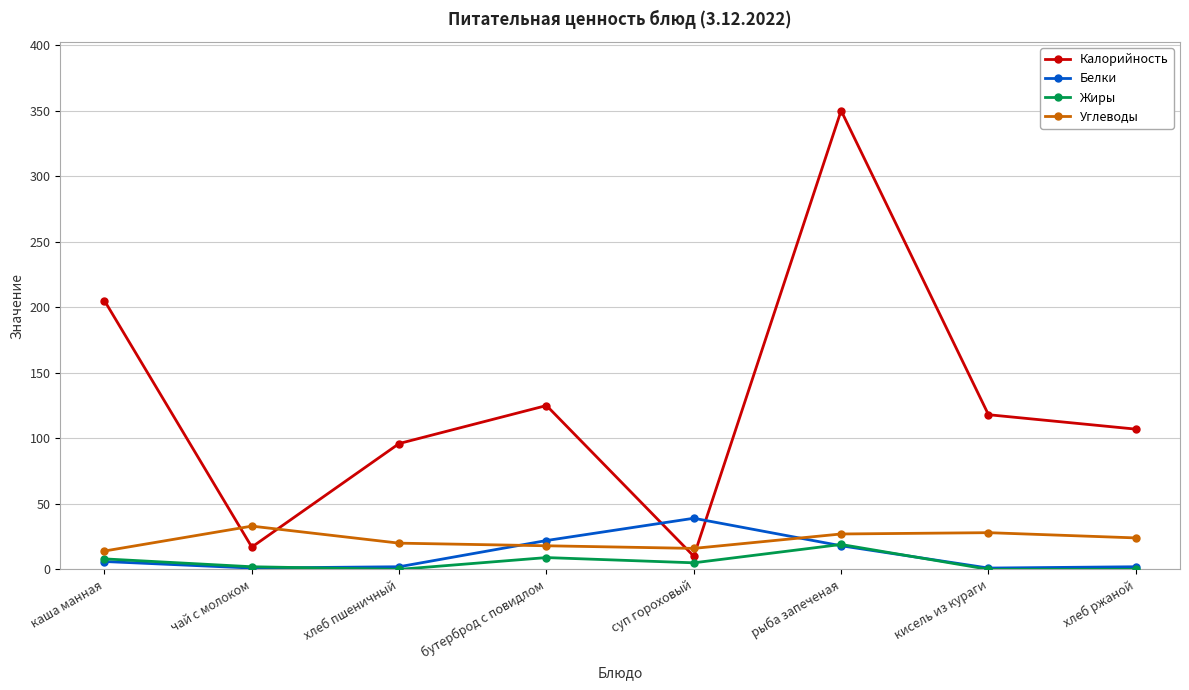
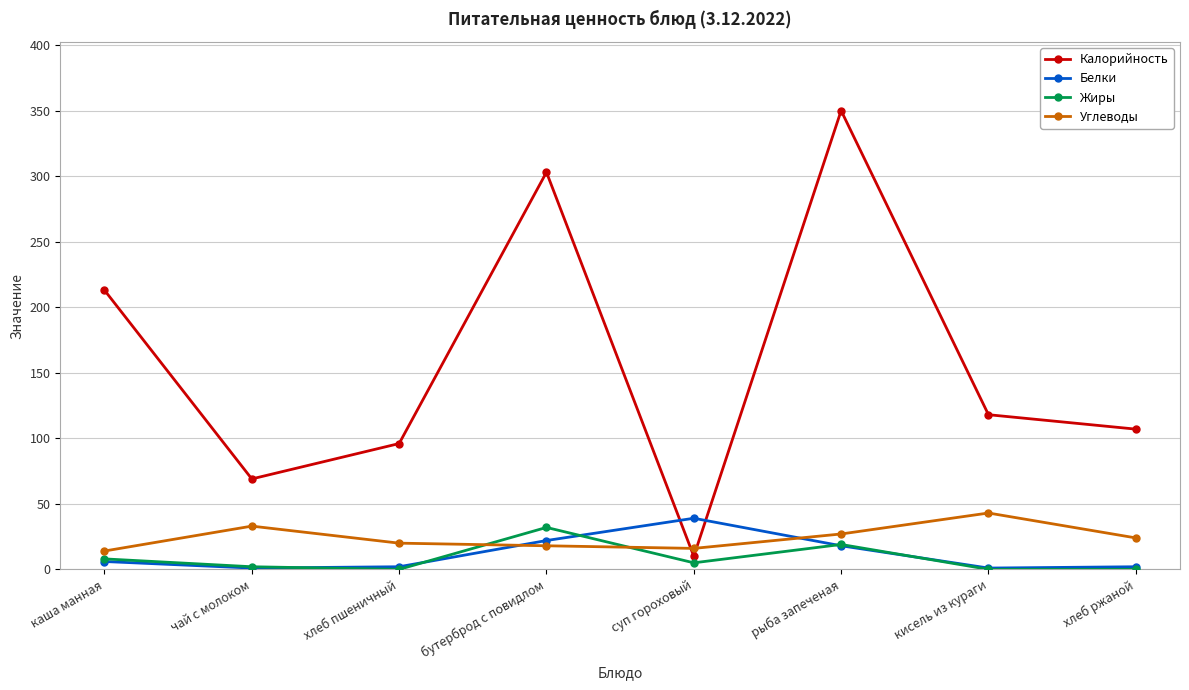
Калорийность, каша манная: 205 -> 213
Калорийность, чай с молоком: 17 -> 69
Калорийность, бутерброд с повидлом: 125 -> 303
Жиры, бутерброд с повидлом: 9 -> 32
Углеводы, кисель из кураги: 28 -> 43
